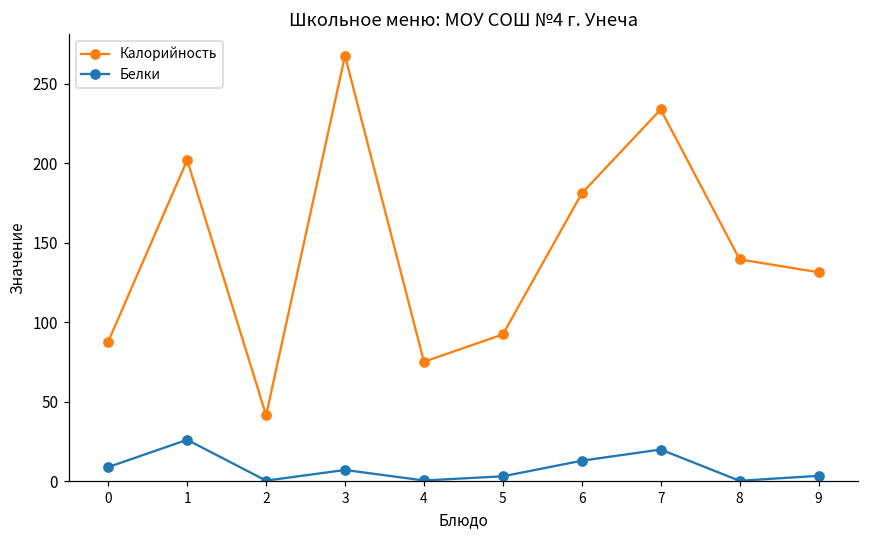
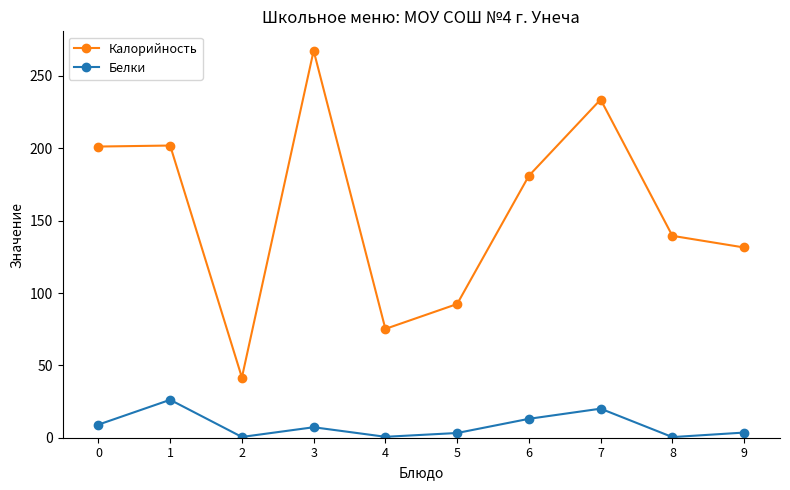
Калорийность, 0: 88 -> 201
